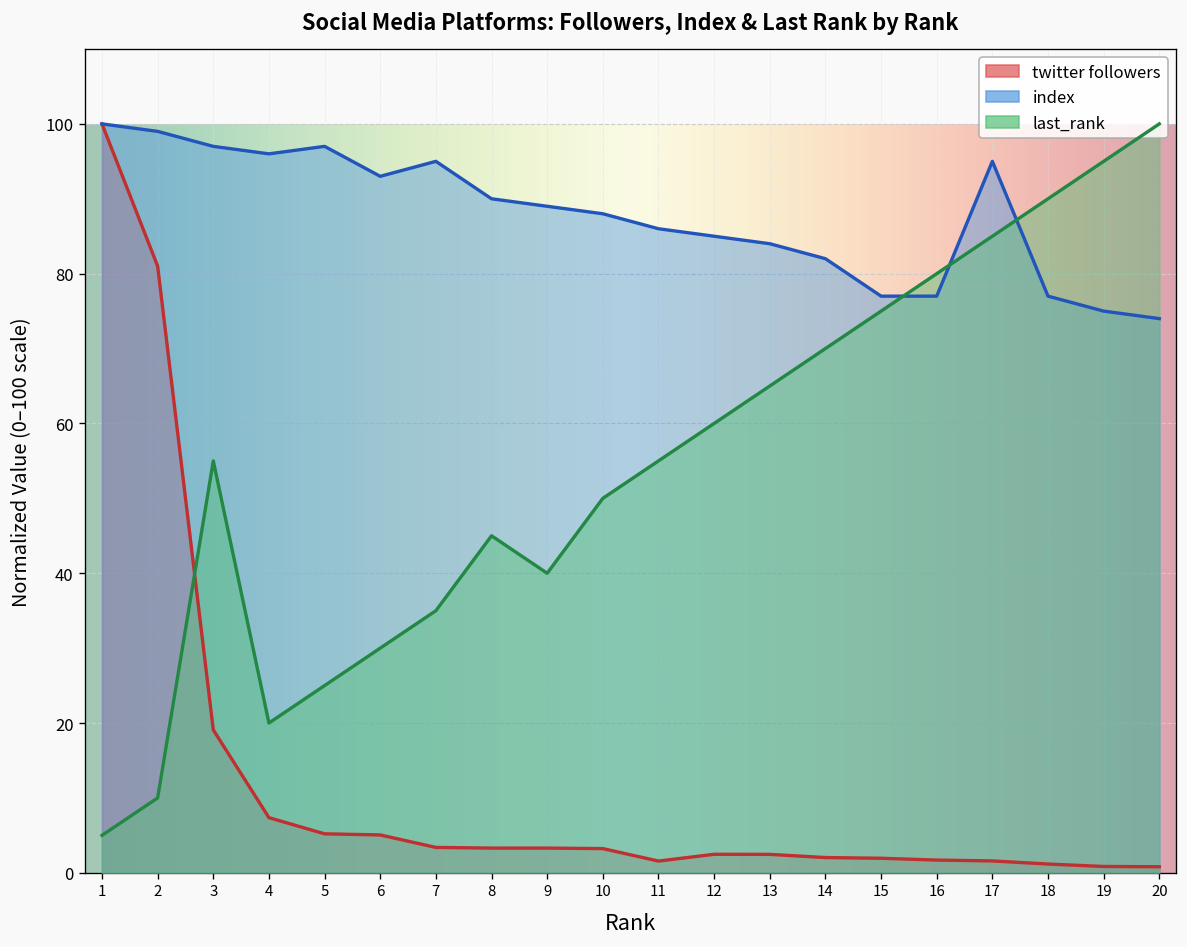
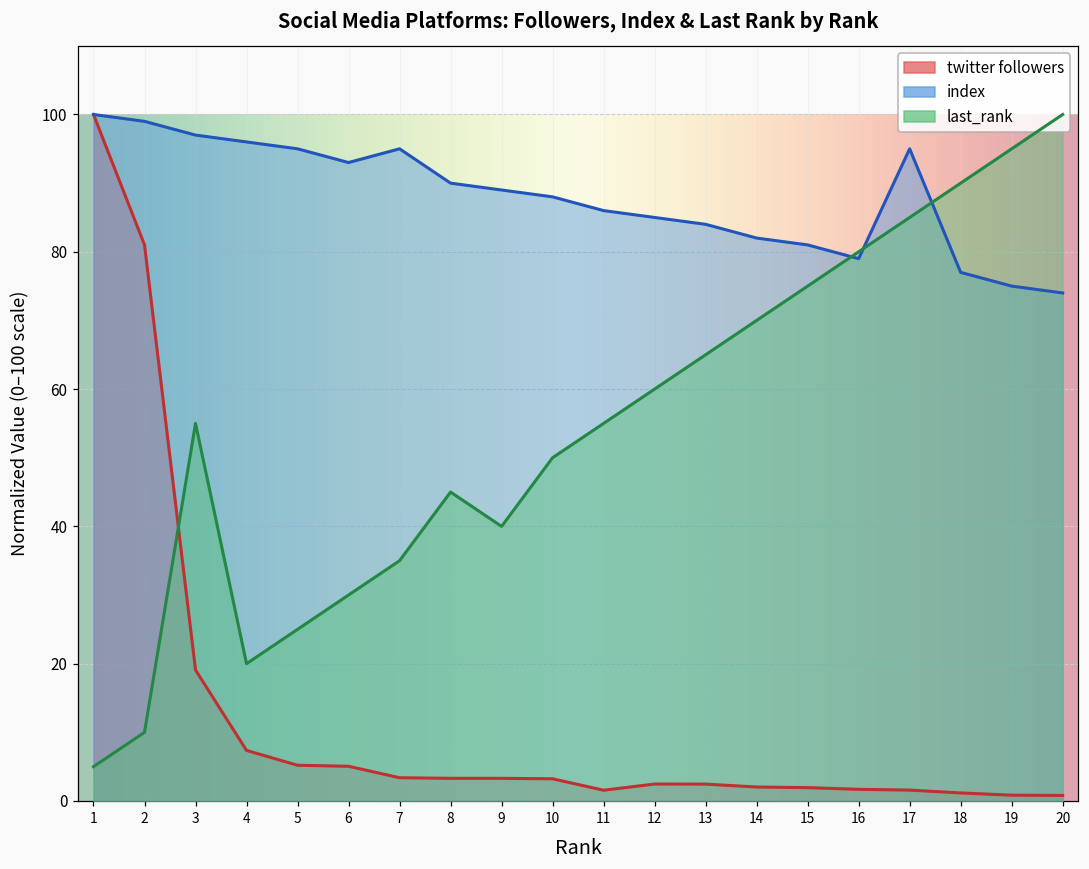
index, 5: 97 -> 95
index, 15: 77 -> 81
index, 16: 77 -> 79
